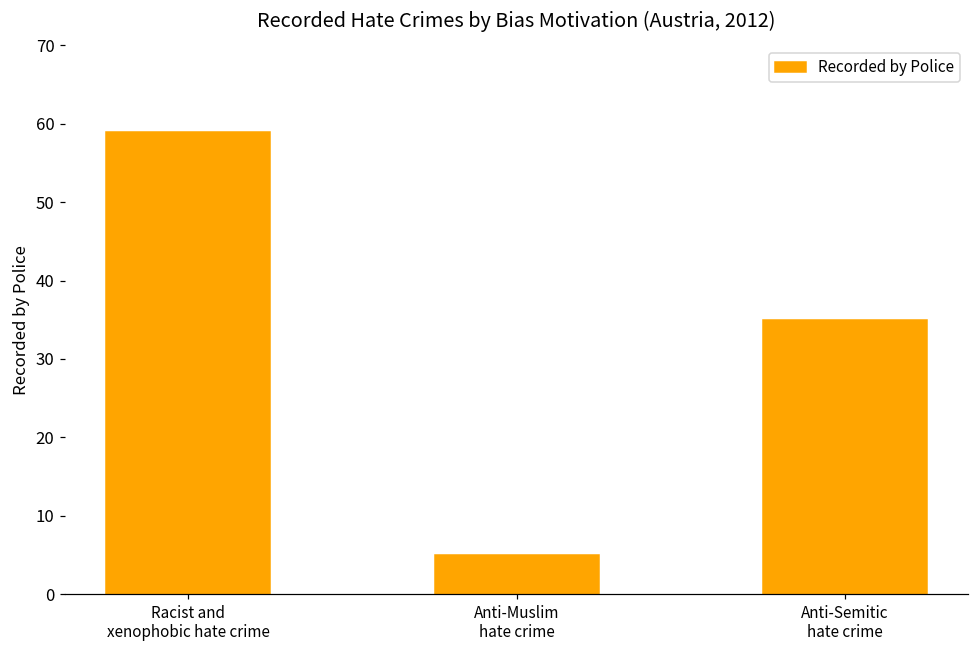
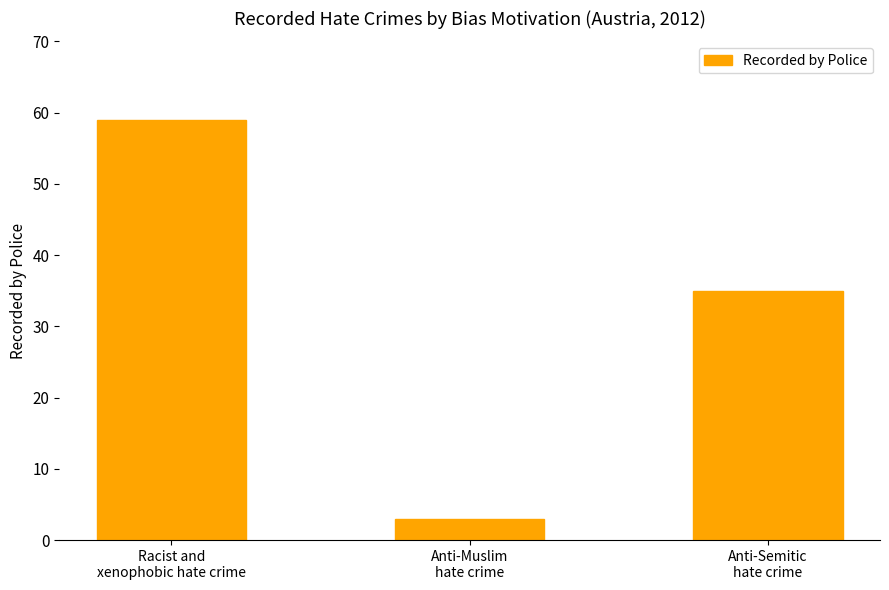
Anti-Muslim hate crime: 5 -> 3
